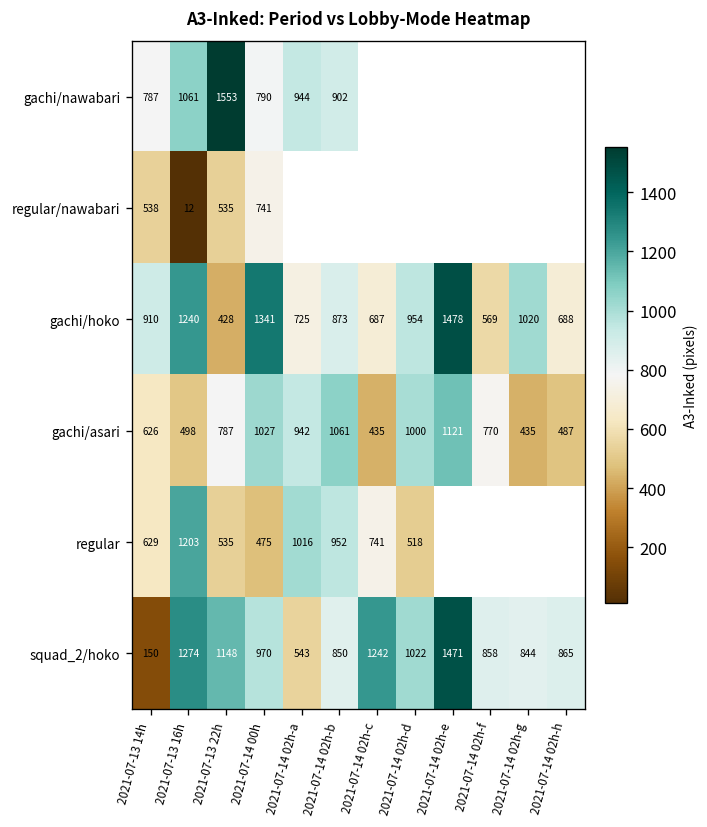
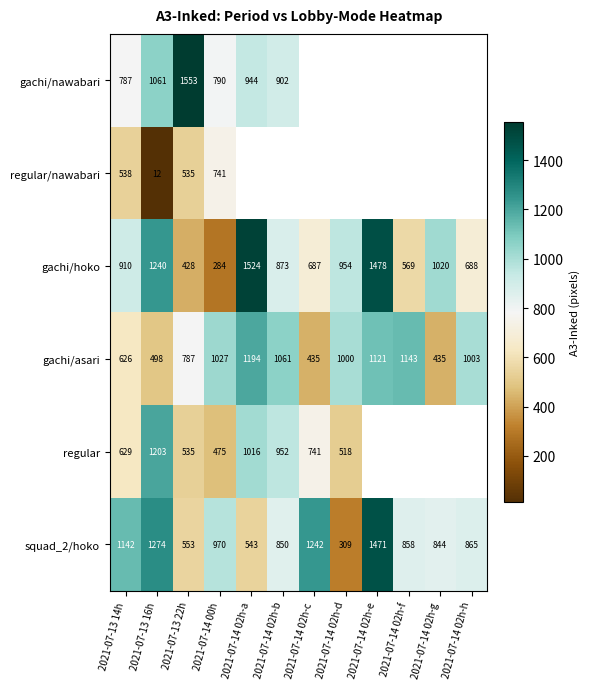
gachi/hoko, 2021-07-14 00h: 1341 -> 284
gachi/hoko, 2021-07-14 02h-a: 725 -> 1524
gachi/asari, 2021-07-14 02h-a: 942 -> 1194
gachi/asari, 2021-07-14 02h-f: 770 -> 1143
gachi/asari, 2021-07-14 02h-h: 487 -> 1003
squad_2/hoko, 2021-07-13 14h: 150 -> 1142
squad_2/hoko, 2021-07-13 22h: 1148 -> 553
squad_2/hoko, 2021-07-14 02h-d: 1022 -> 309
